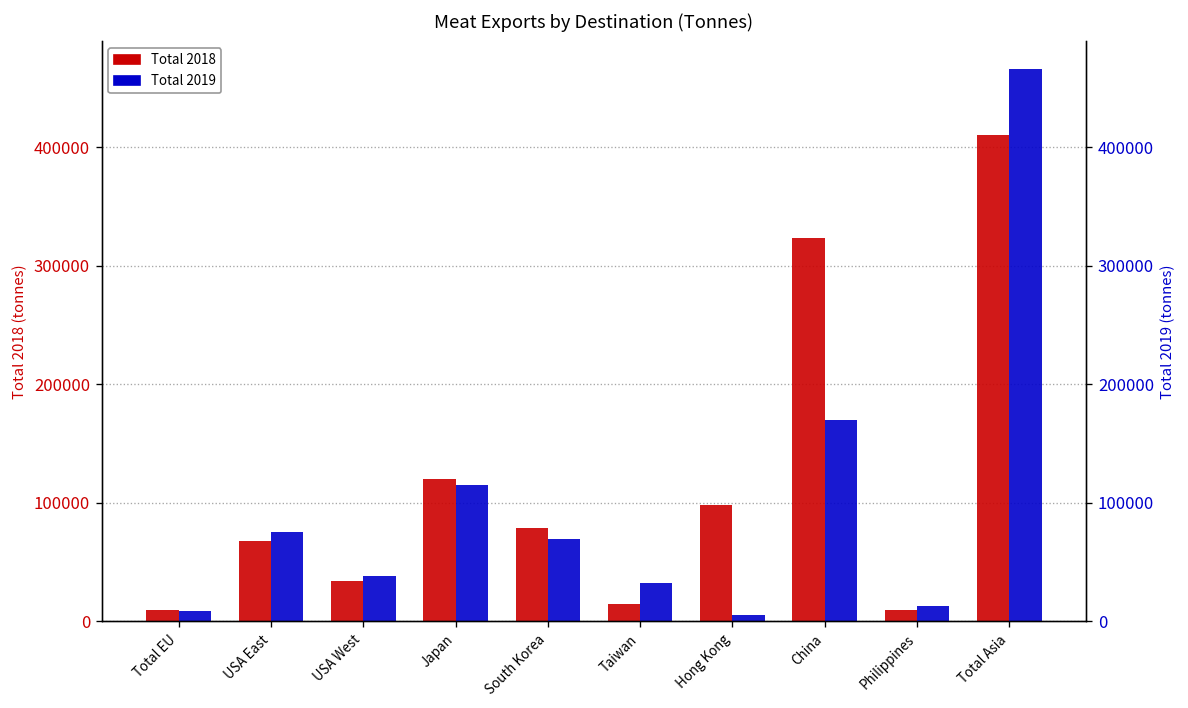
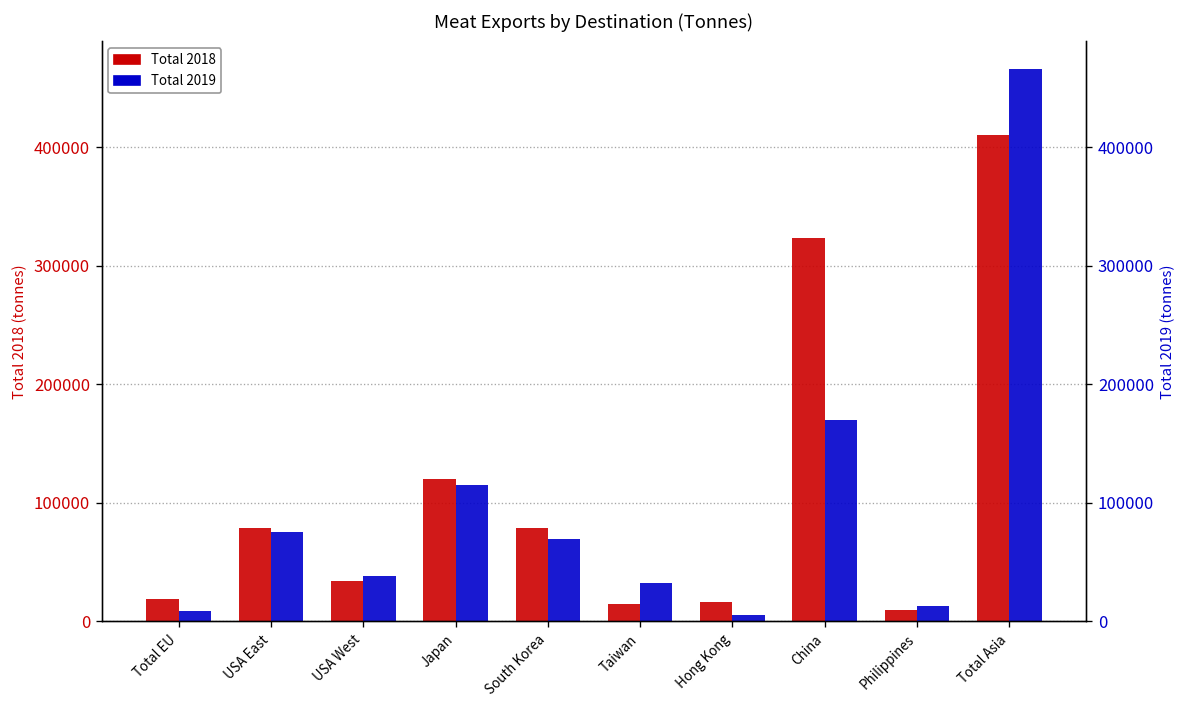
Total 2018, Total EU: 10000 -> 20000
Total 2018, USA East: 70000 -> 80000
Total 2018, Hong Kong: 100000 -> 20000
